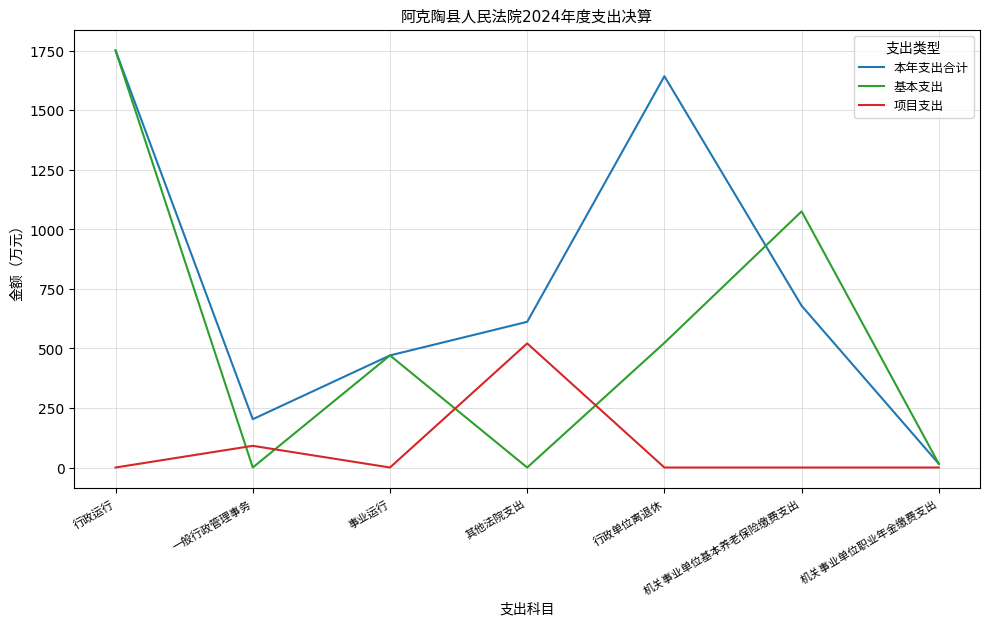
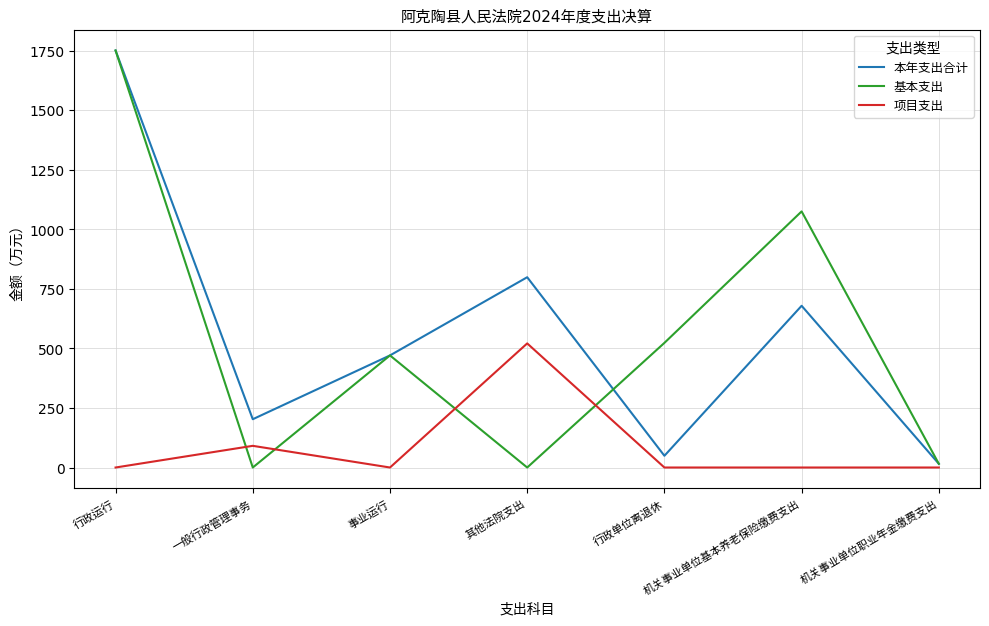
本年支出合计, 其他法院支出: 610 -> 800
本年支出合计, 行政单位离退休: 1640 -> 50
